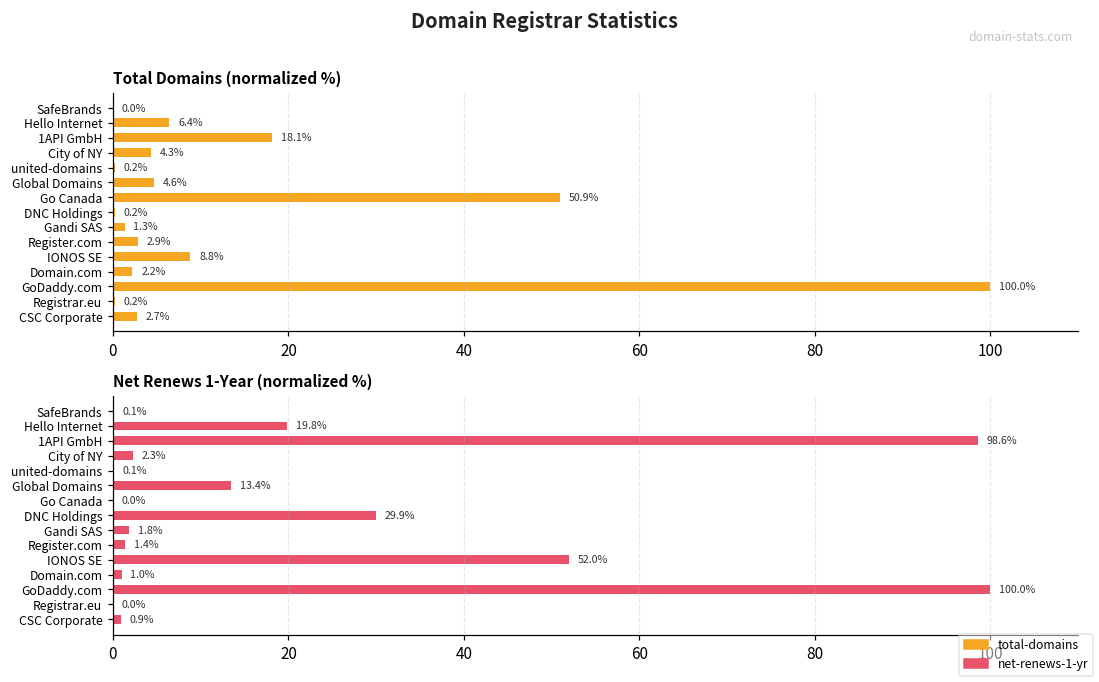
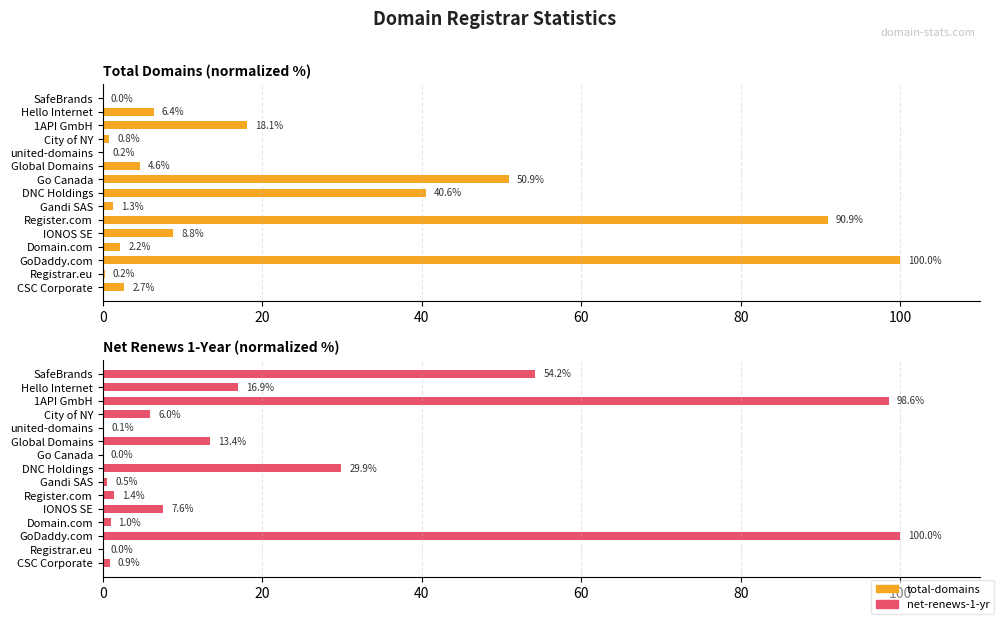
Total Domains (normalized %), City of NY: 4.3% -> 0.8%
Total Domains (normalized %), DNC Holdings: 0.2% -> 40.6%
Total Domains (normalized %), Register.com: 2.9% -> 90.9%
Net Renews 1-Year (normalized %), SafeBrands: 0.1% -> 54.2%
Net Renews 1-Year (normalized %), Hello Internet: 19.8% -> 16.9%
Net Renews 1-Year (normalized %), City of NY: 2.3% -> 6.0%
Net Renews 1-Year (normalized %), Gandi SAS: 1.8% -> 0.5%
Net Renews 1-Year (normalized %), IONOS SE: 52.0% -> 7.6%
